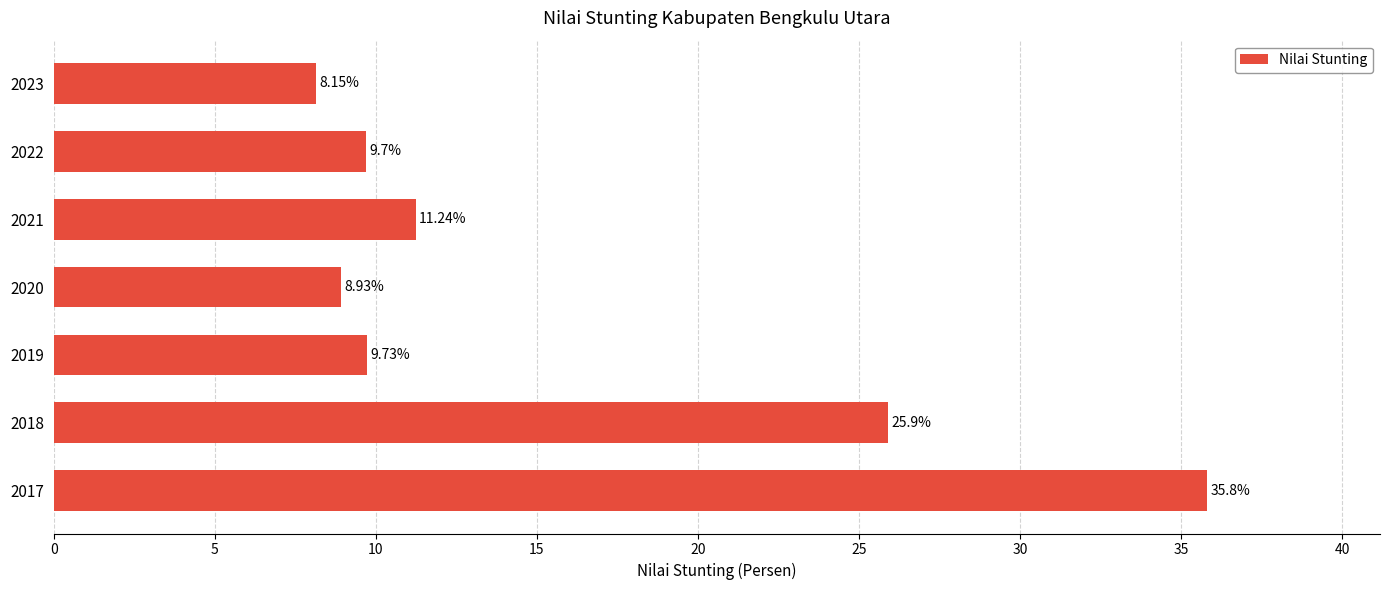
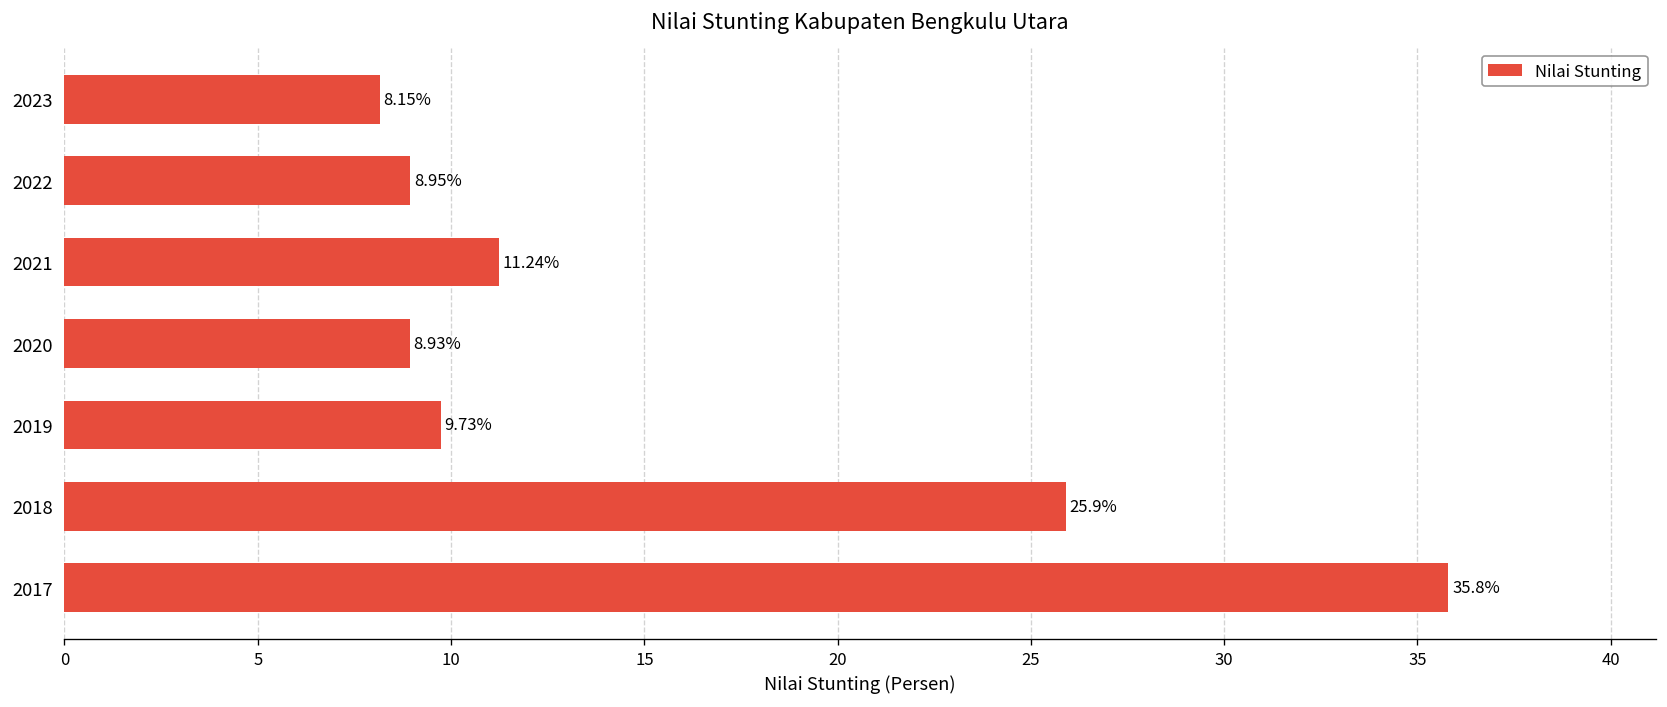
2022: 9.7% -> 8.95%
